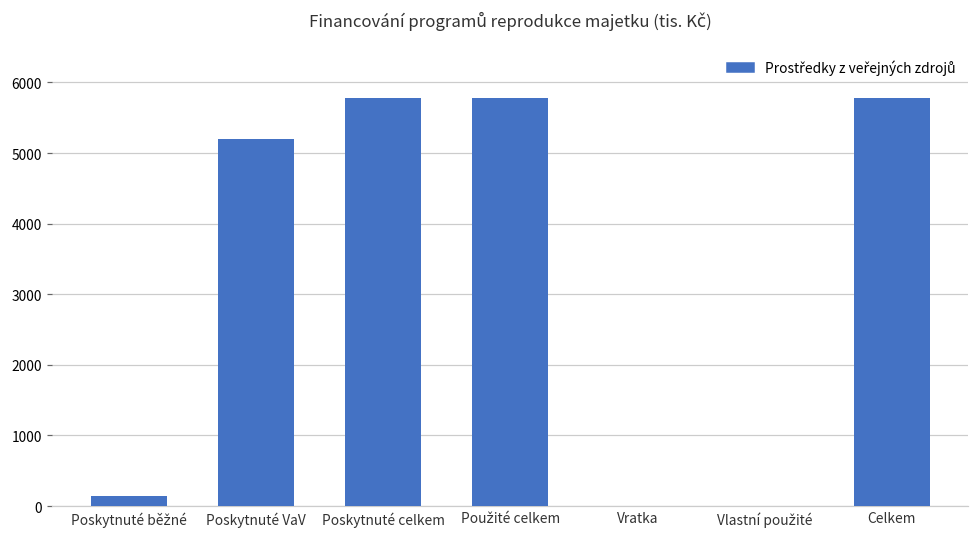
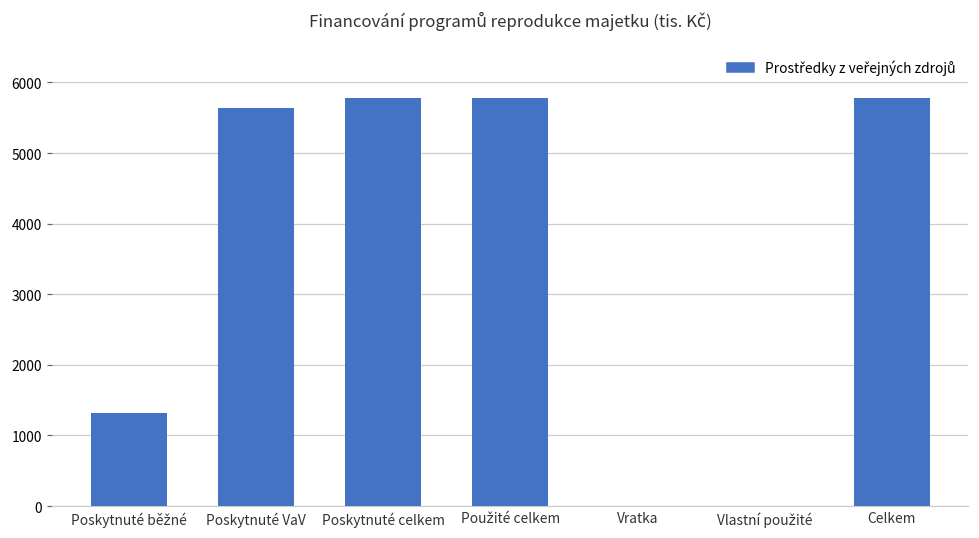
Poskytnuté běžné: 100 -> 1300
Poskytnuté VaV: 5200 -> 5600
